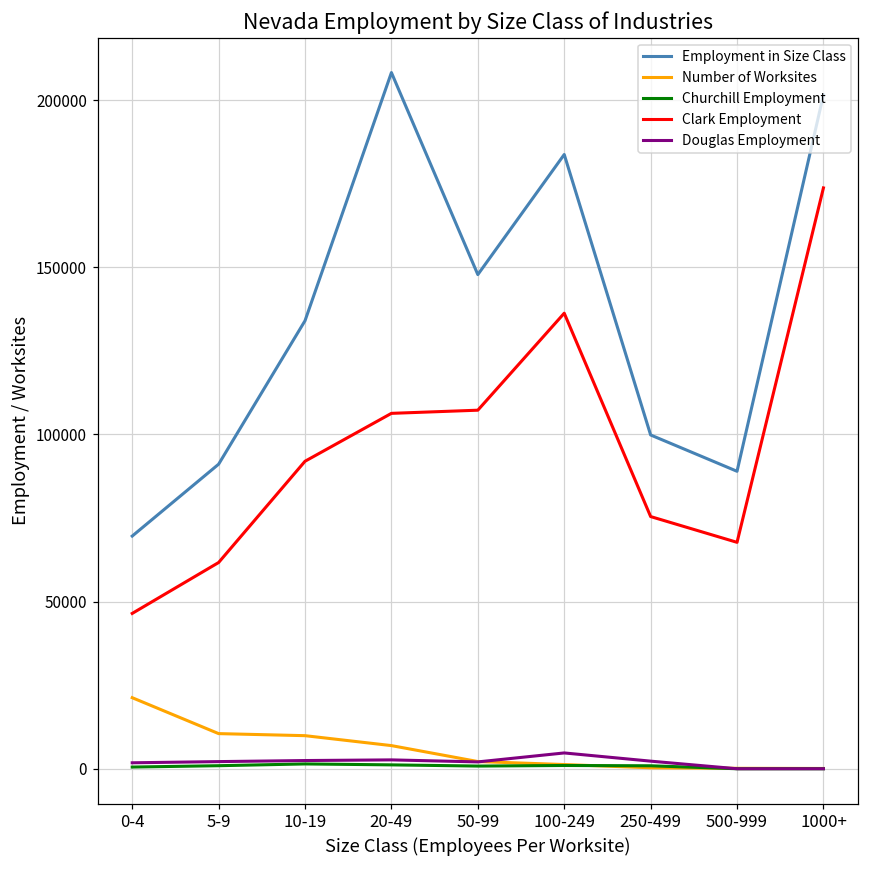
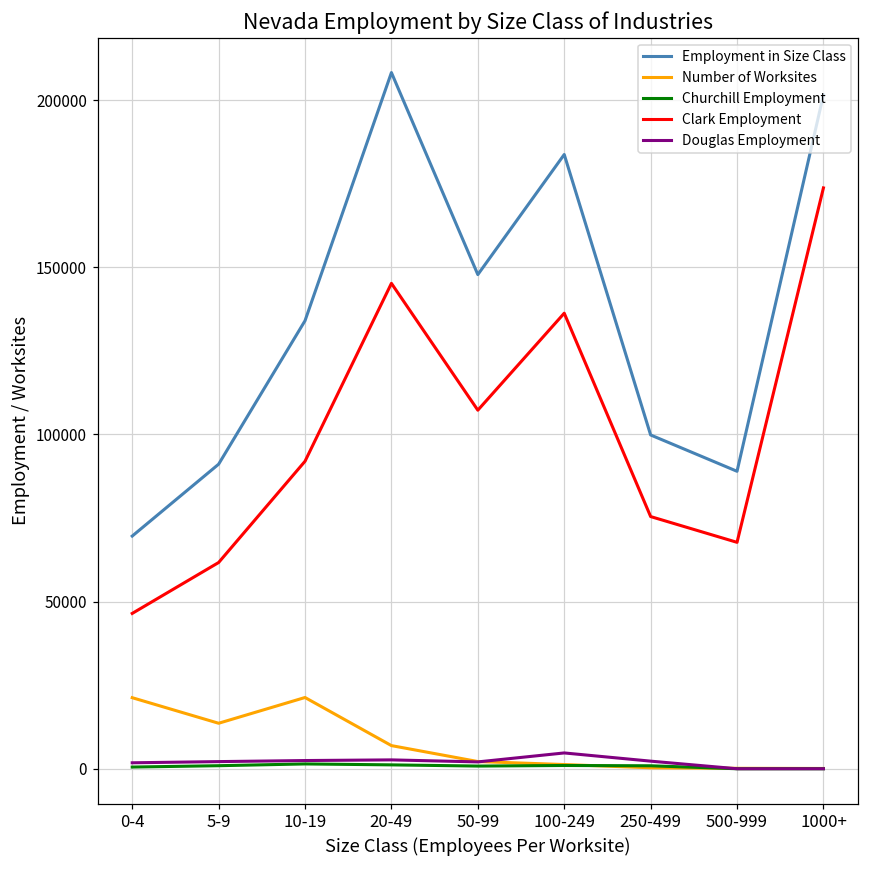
Number of Worksites, 5-9: 11000 -> 14000
Number of Worksites, 10-19: 10000 -> 21000
Clark Employment, 20-49: 106000 -> 145000
